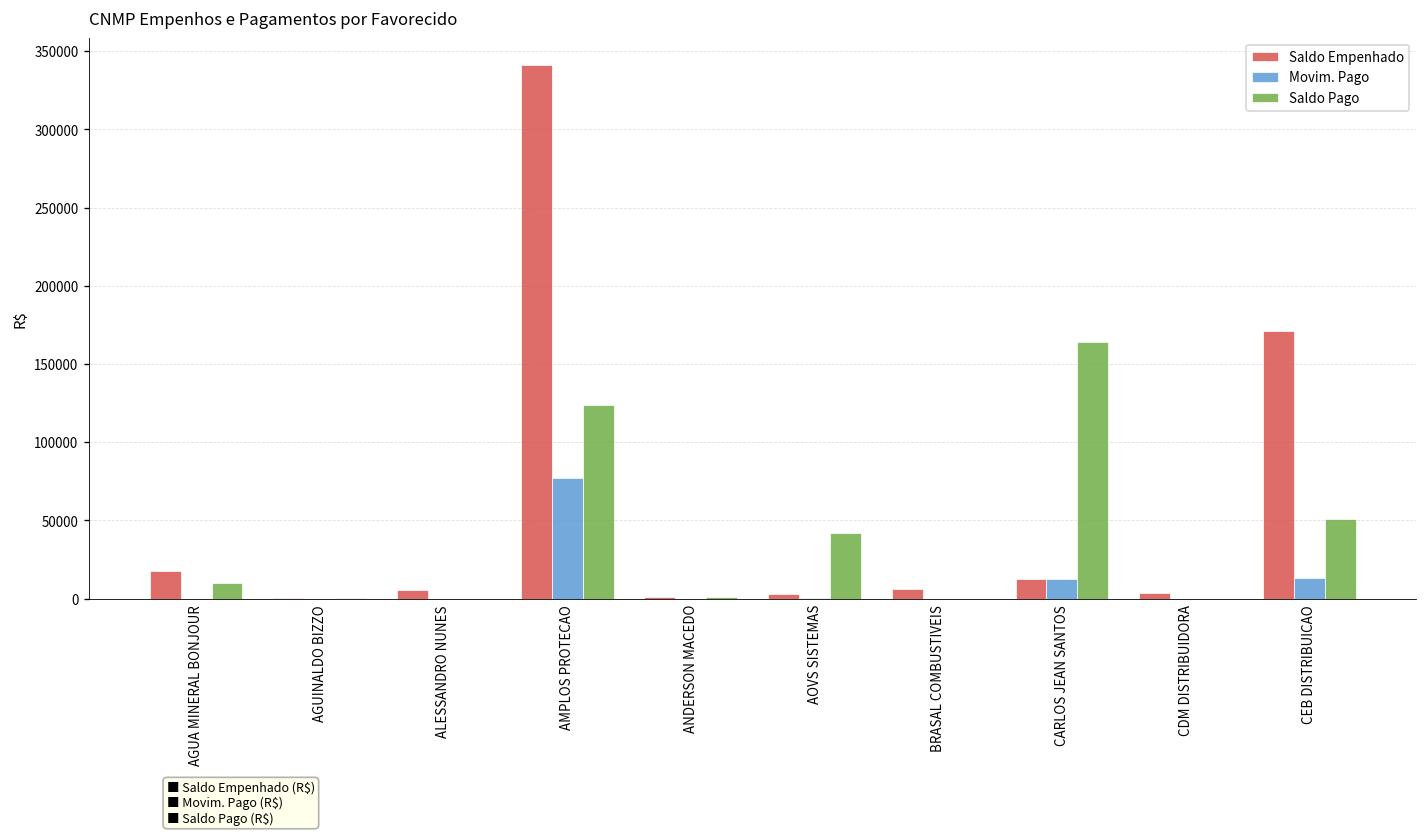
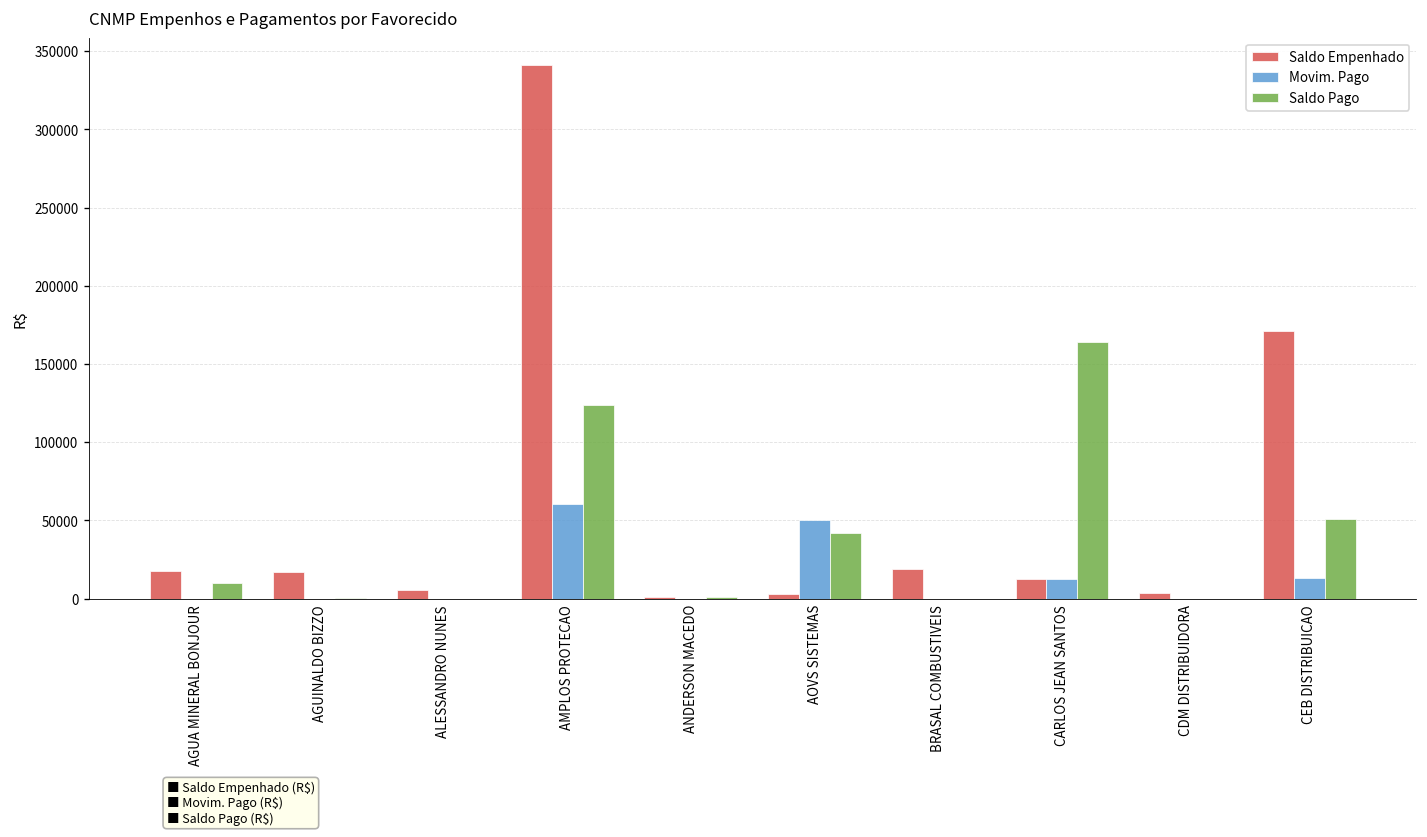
Saldo Empenhado, AGUINALDO BIZZO: 0 -> 17000
Movim. Pago, AMPLOS PROTECAO: 77000 -> 60000
Movim. Pago, AOVS SISTEMAS: 1000 -> 51000
Saldo Empenhado, BRASAL COMBUSTIVEIS: 6000 -> 19000
